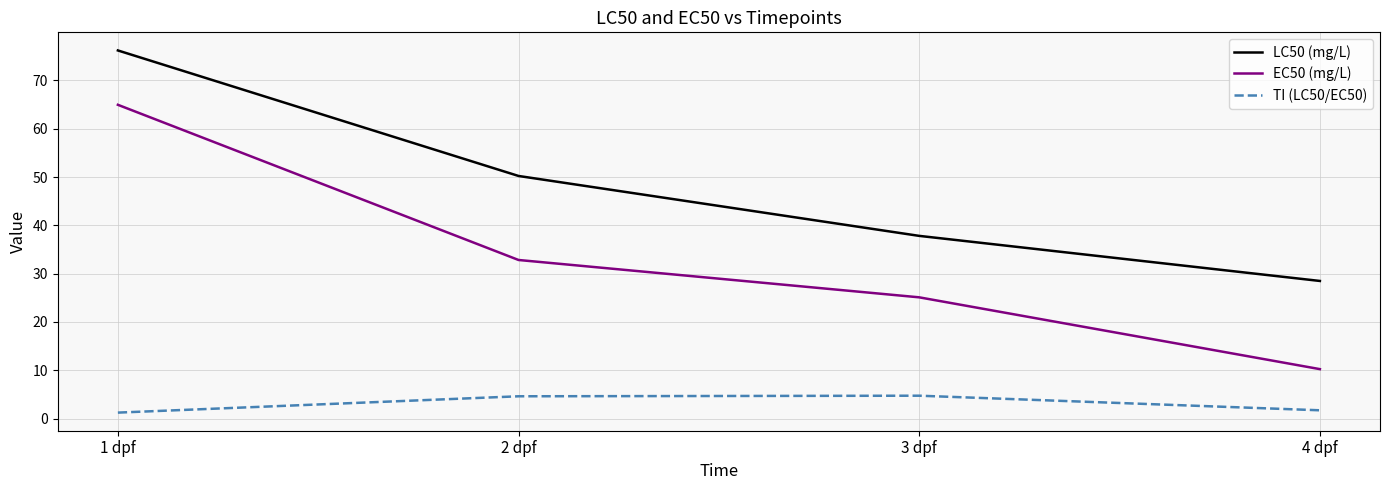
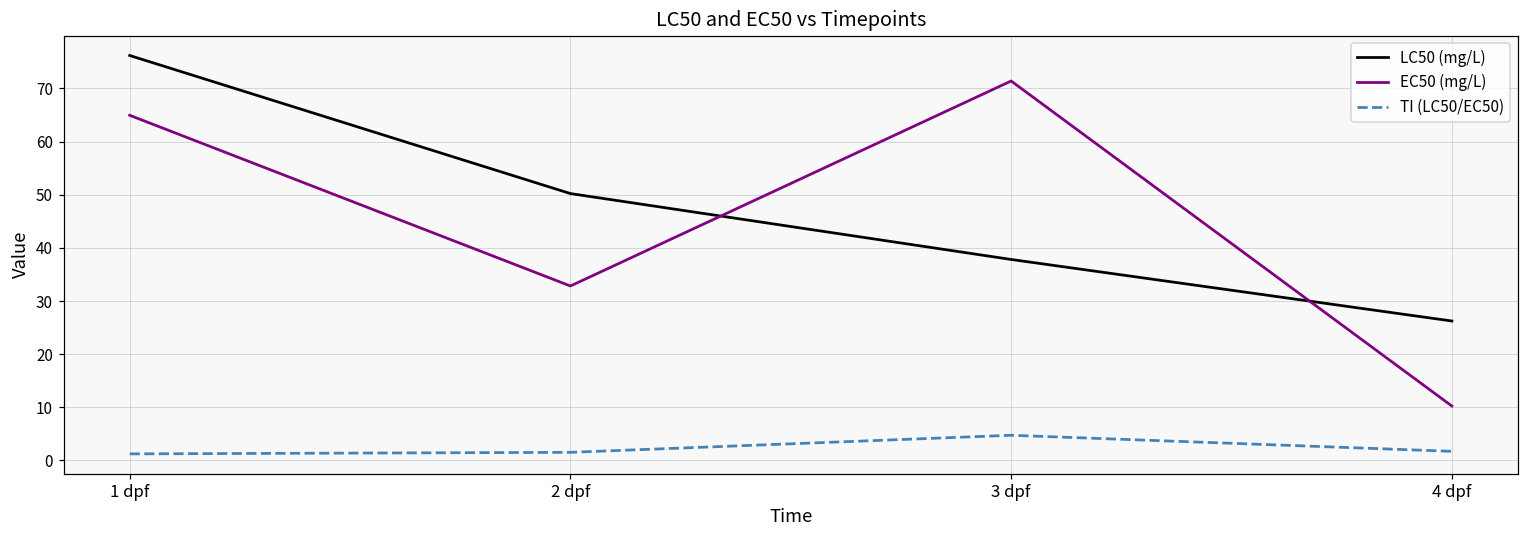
TI (LC50/EC50), 2 dpf: 5 -> 2
EC50 (mg/L), 3 dpf: 25 -> 71
LC50 (mg/L), 4 dpf: 28 -> 26
